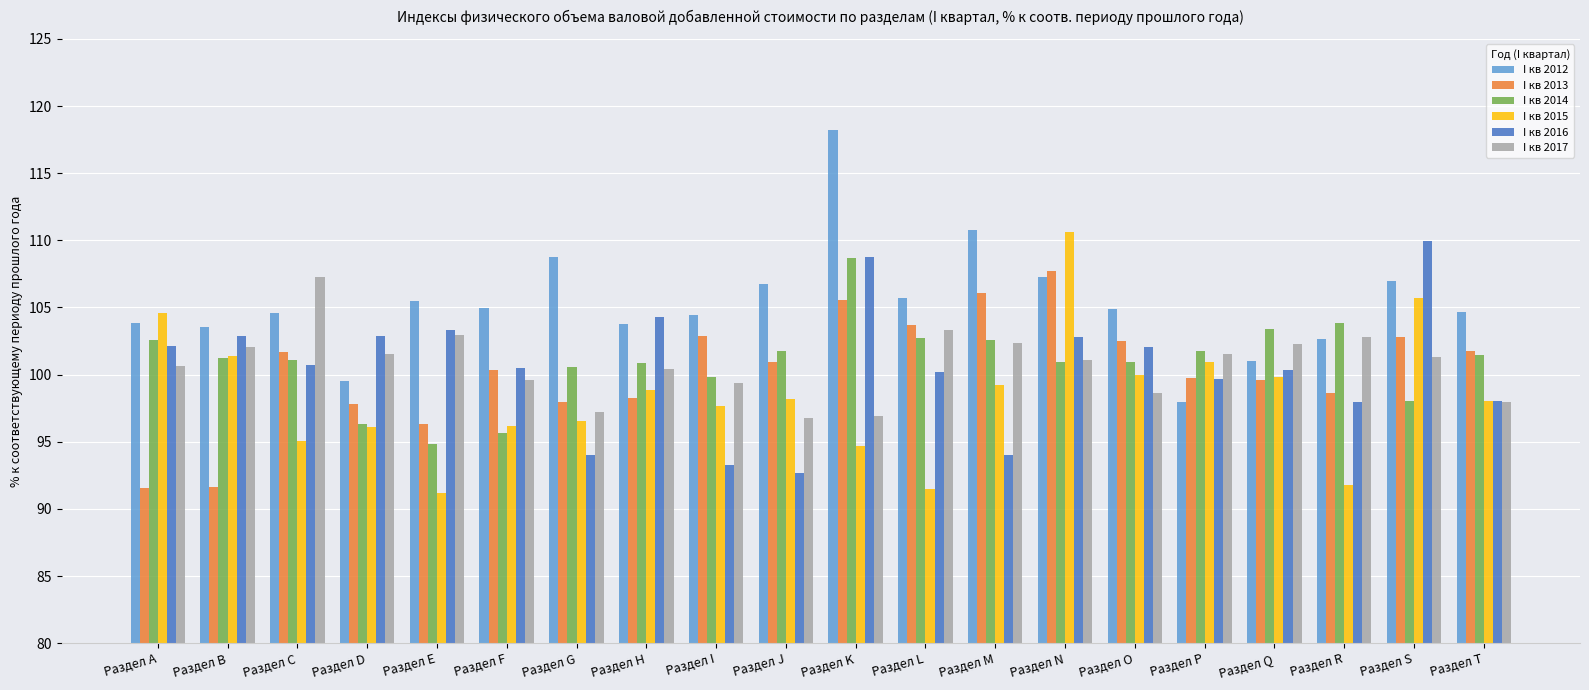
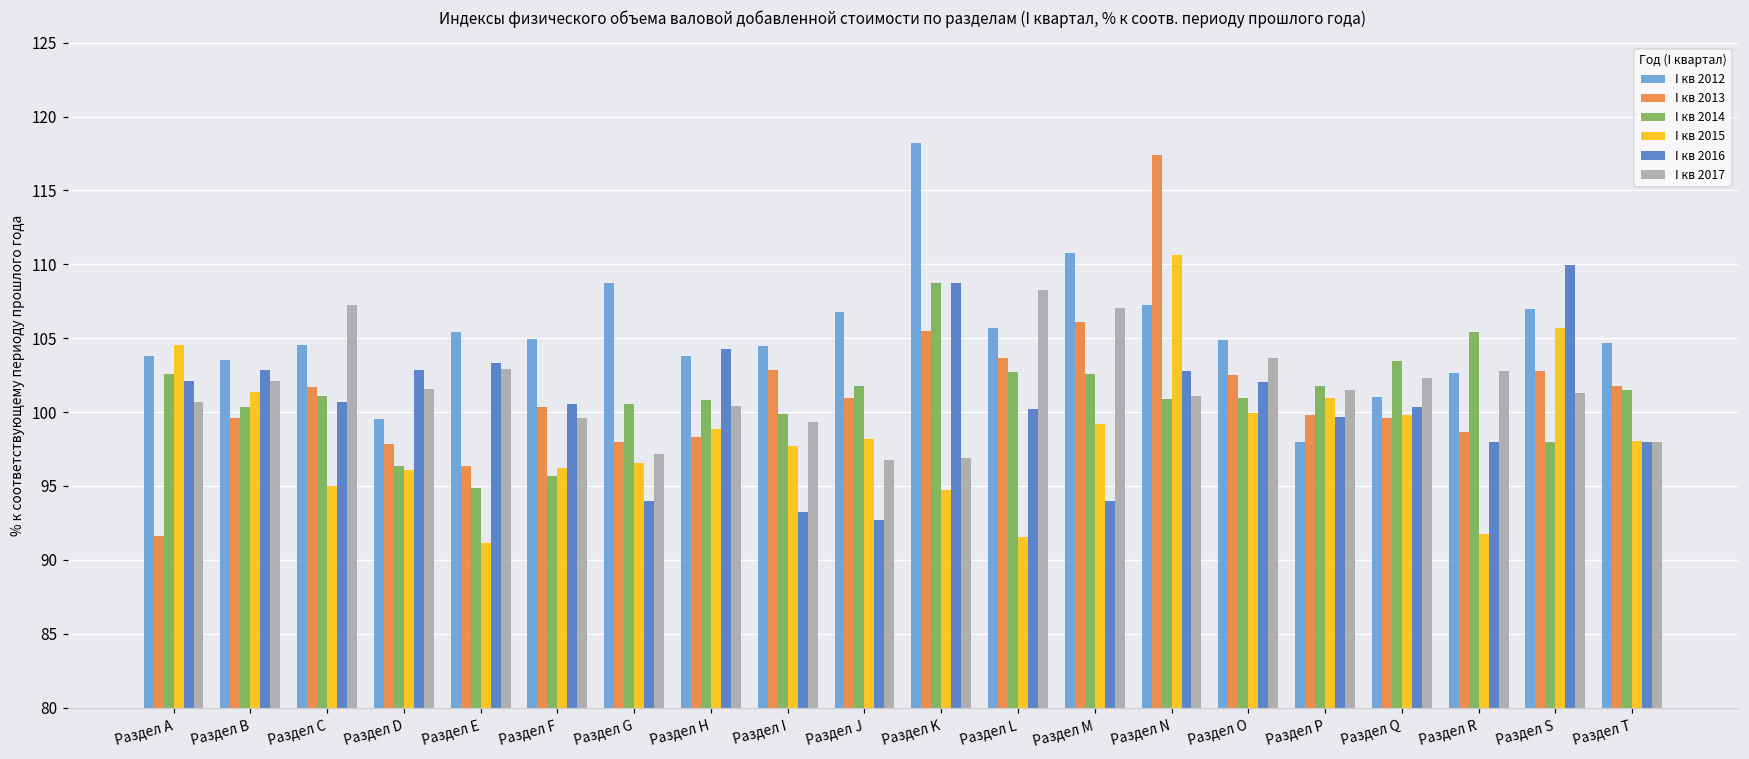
I кв 2013, Раздел B: 91.6 -> 99.6
I кв 2014, Раздел B: 101.3 -> 100.4
I кв 2017, Раздел L: 103.3 -> 108.3
I кв 2017, Раздел M: 102.4 -> 107.1
I кв 2013, Раздел N: 107.7 -> 117.4
I кв 2017, Раздел O: 98.7 -> 103.7
I кв 2014, Раздел R: 103.8 -> 105.4
